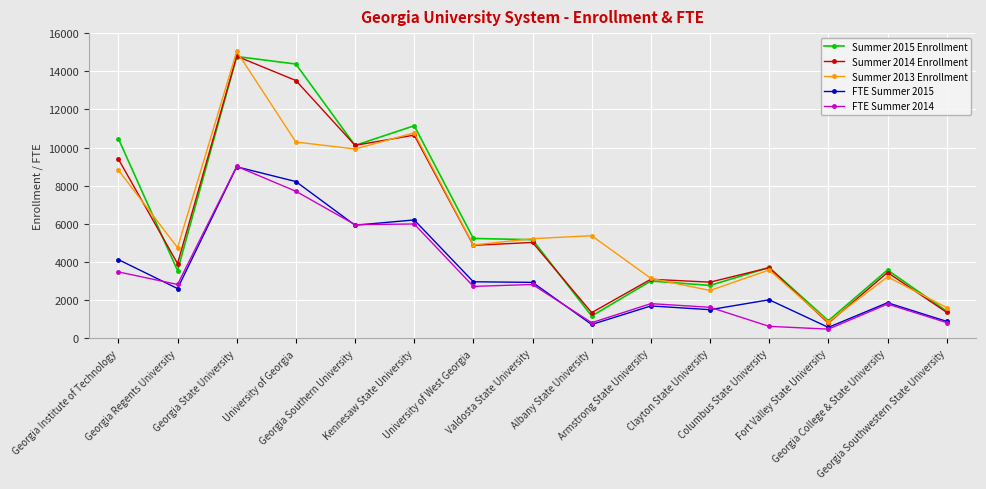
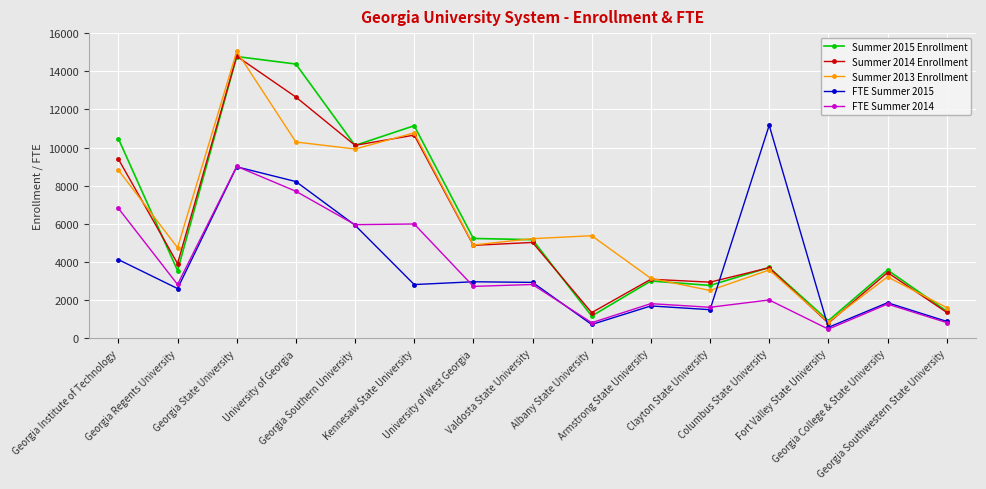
FTE Summer 2014, Georgia Institute of Technology: 3500 -> 6800
Summer 2014 Enrollment, University of Georgia: 13500 -> 12600
FTE Summer 2015, Kennesaw State University: 6200 -> 2800
FTE Summer 2015, Columbus State University: 2000 -> 11200
FTE Summer 2014, Columbus State University: 600 -> 2000
